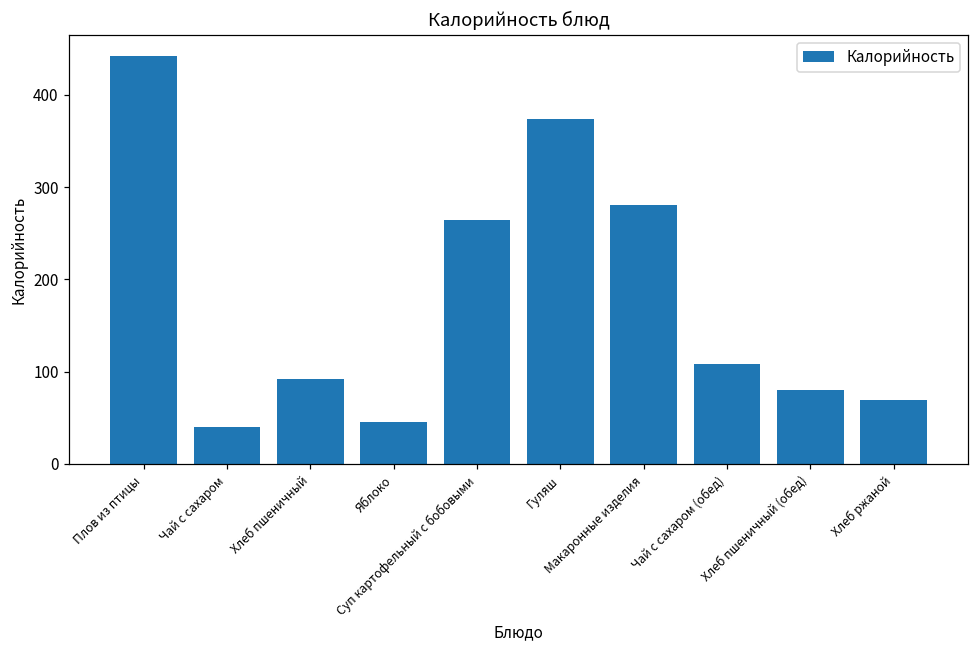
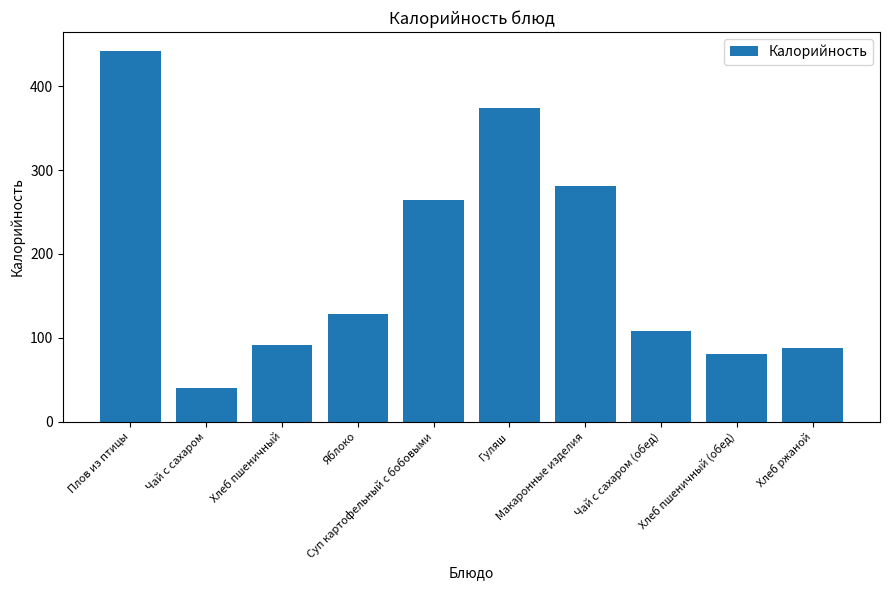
Яблоко: 50 -> 130
Хлеб ржаной: 70 -> 90
